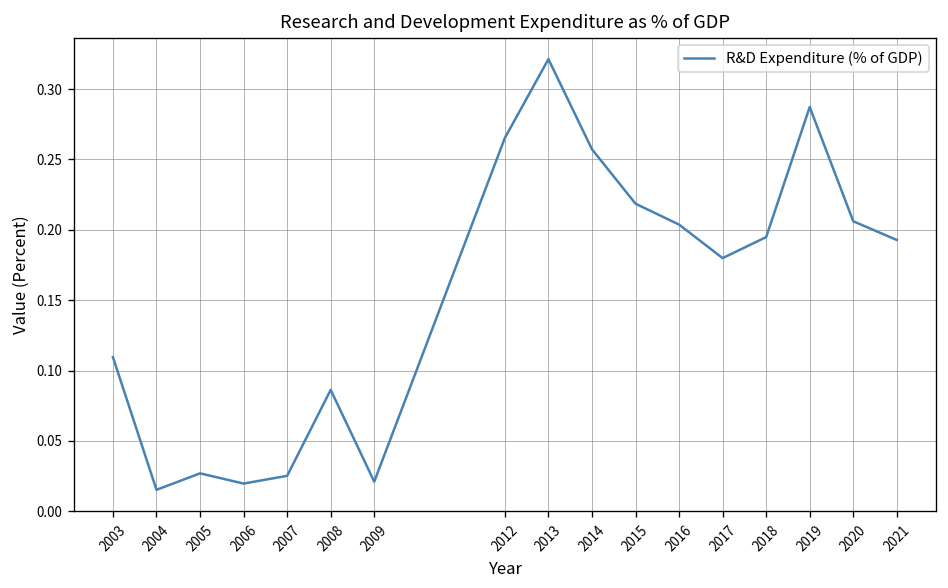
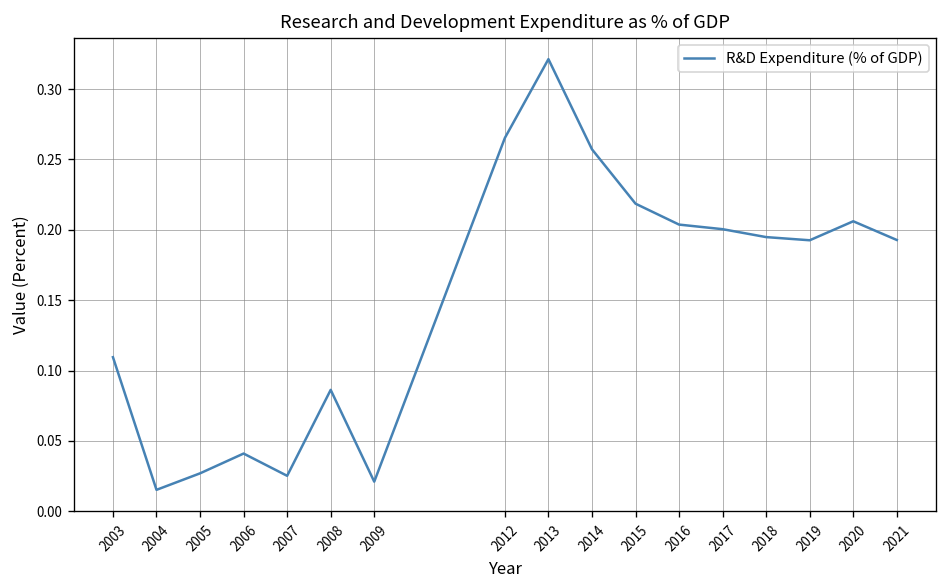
2006: 0.020 -> 0.041
2017: 0.180 -> 0.200
2019: 0.287 -> 0.193
